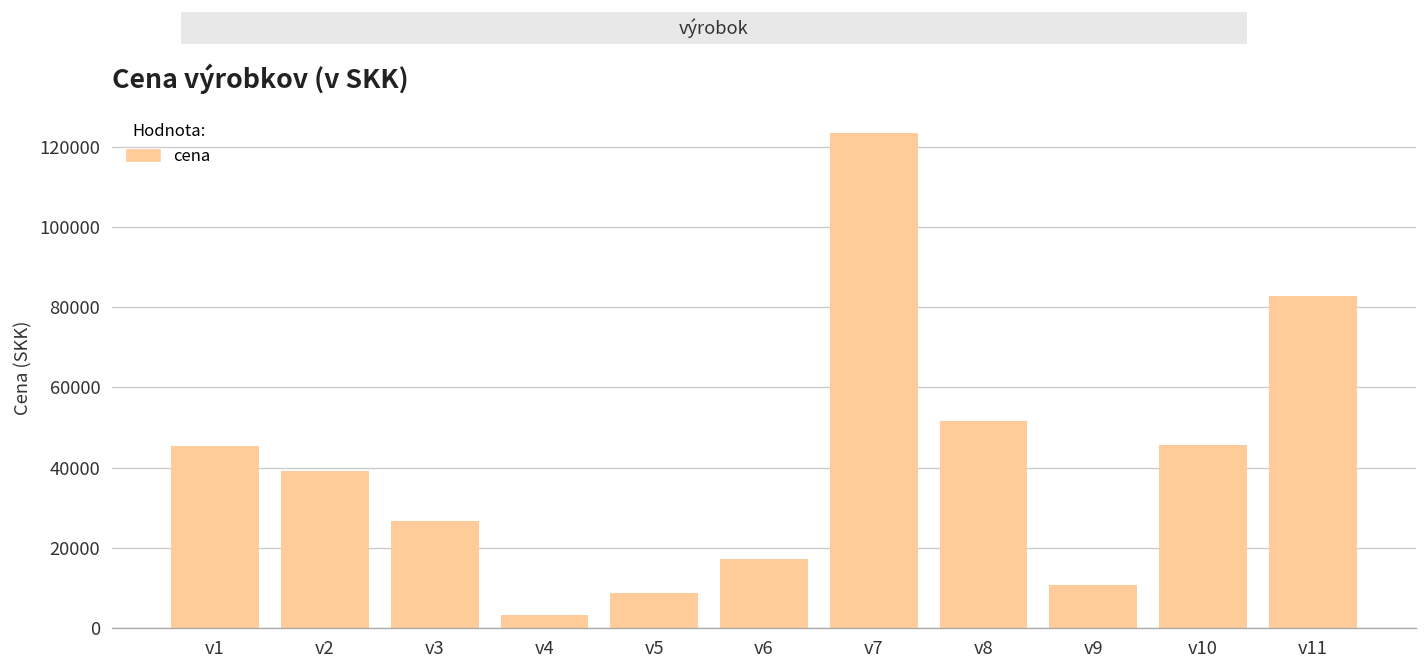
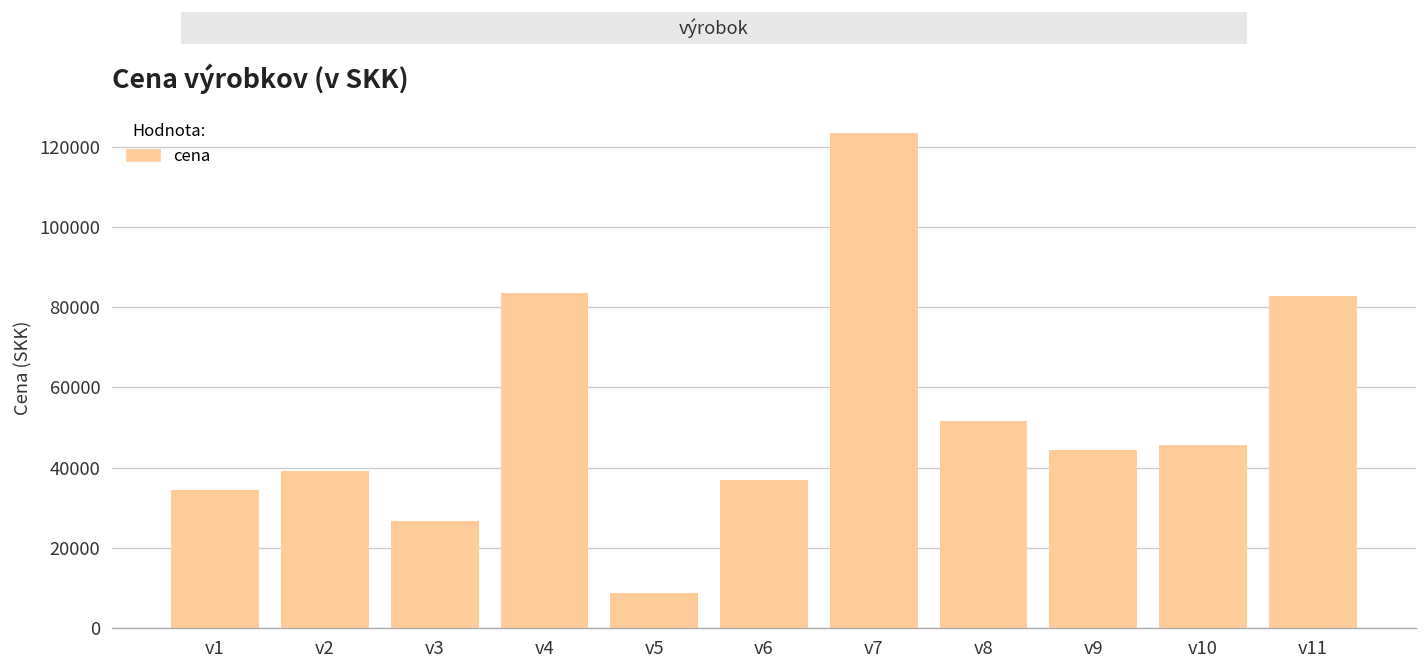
v1: 45000 -> 34000
v4: 3000 -> 83000
v6: 17000 -> 37000
v9: 11000 -> 44000
